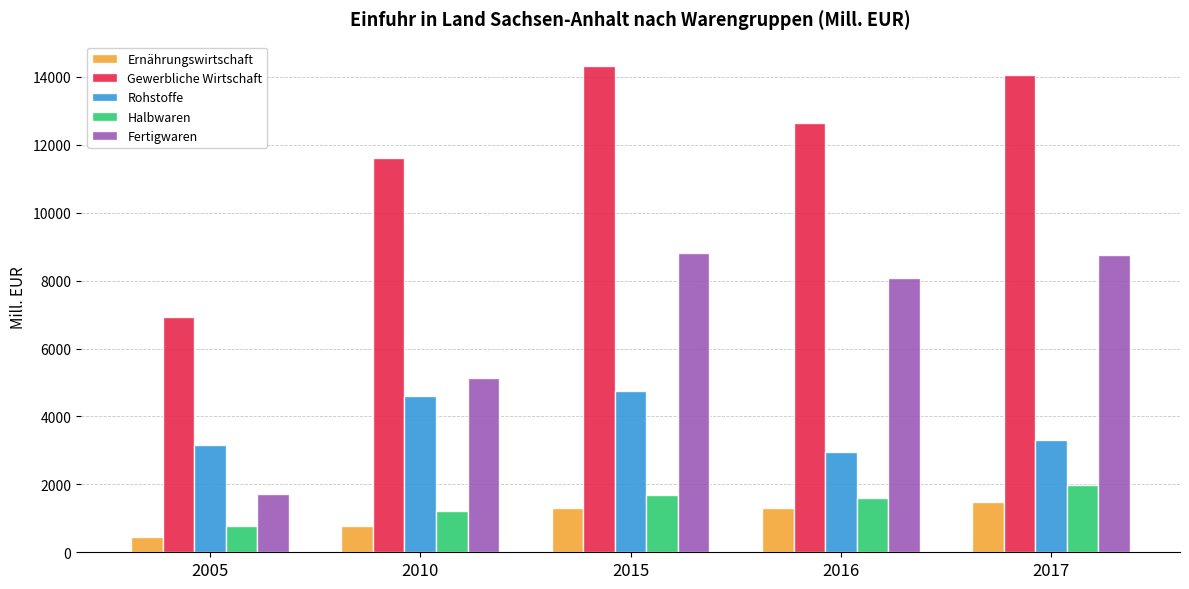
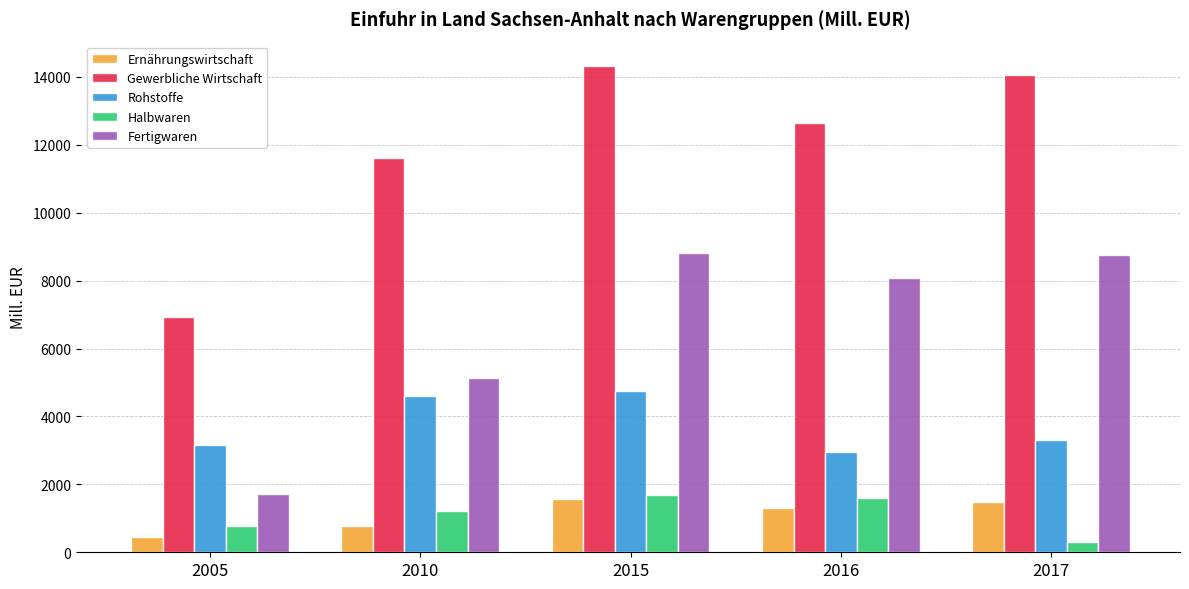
Ernährungswirtschaft, 2015: 1300 -> 1600
Halbwaren, 2017: 2000 -> 300
